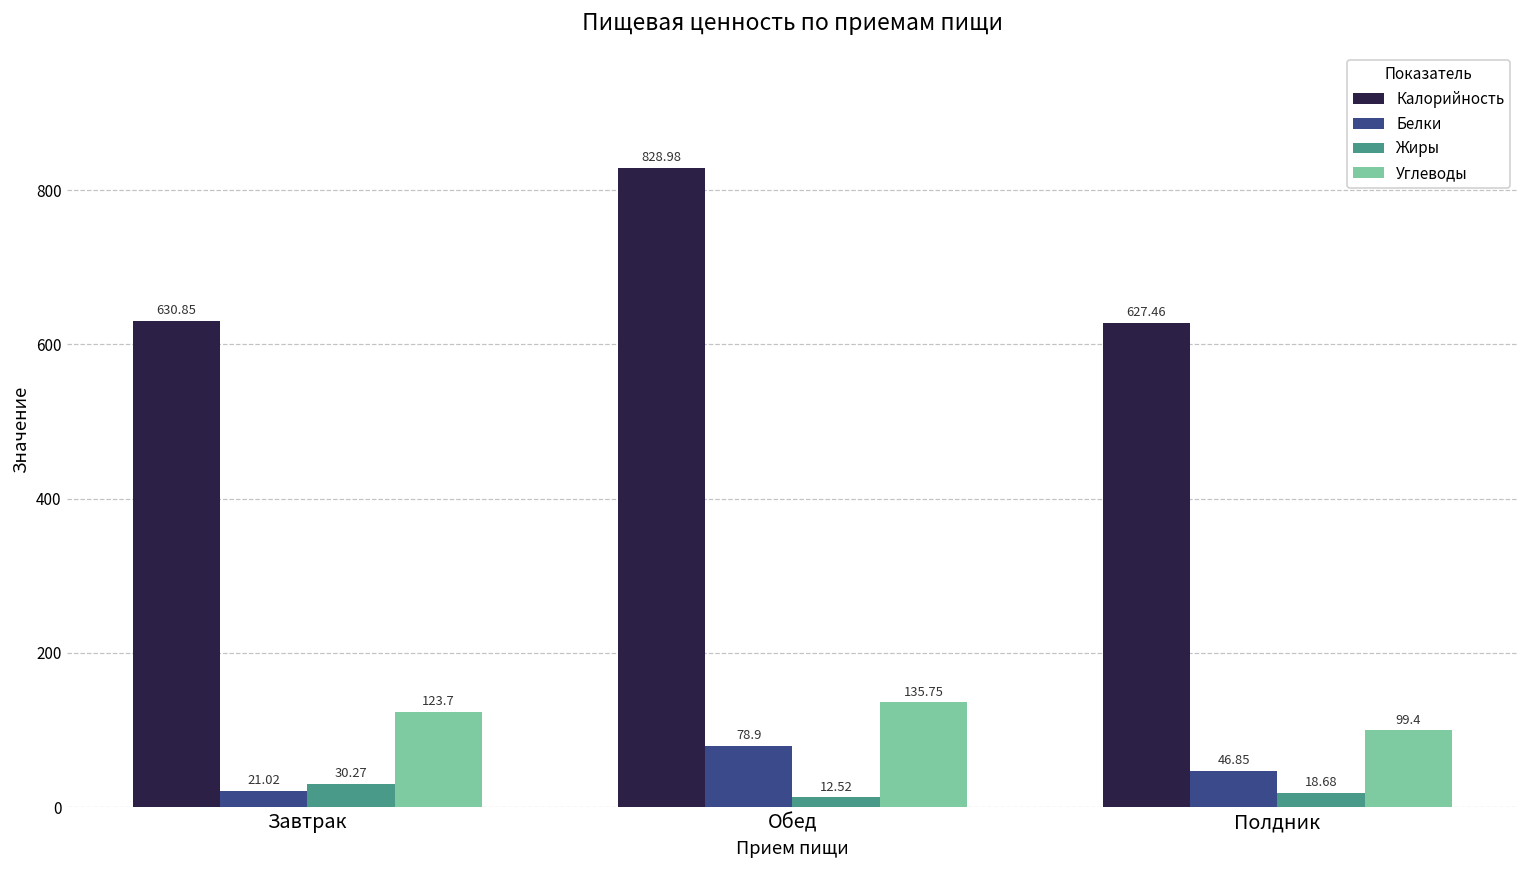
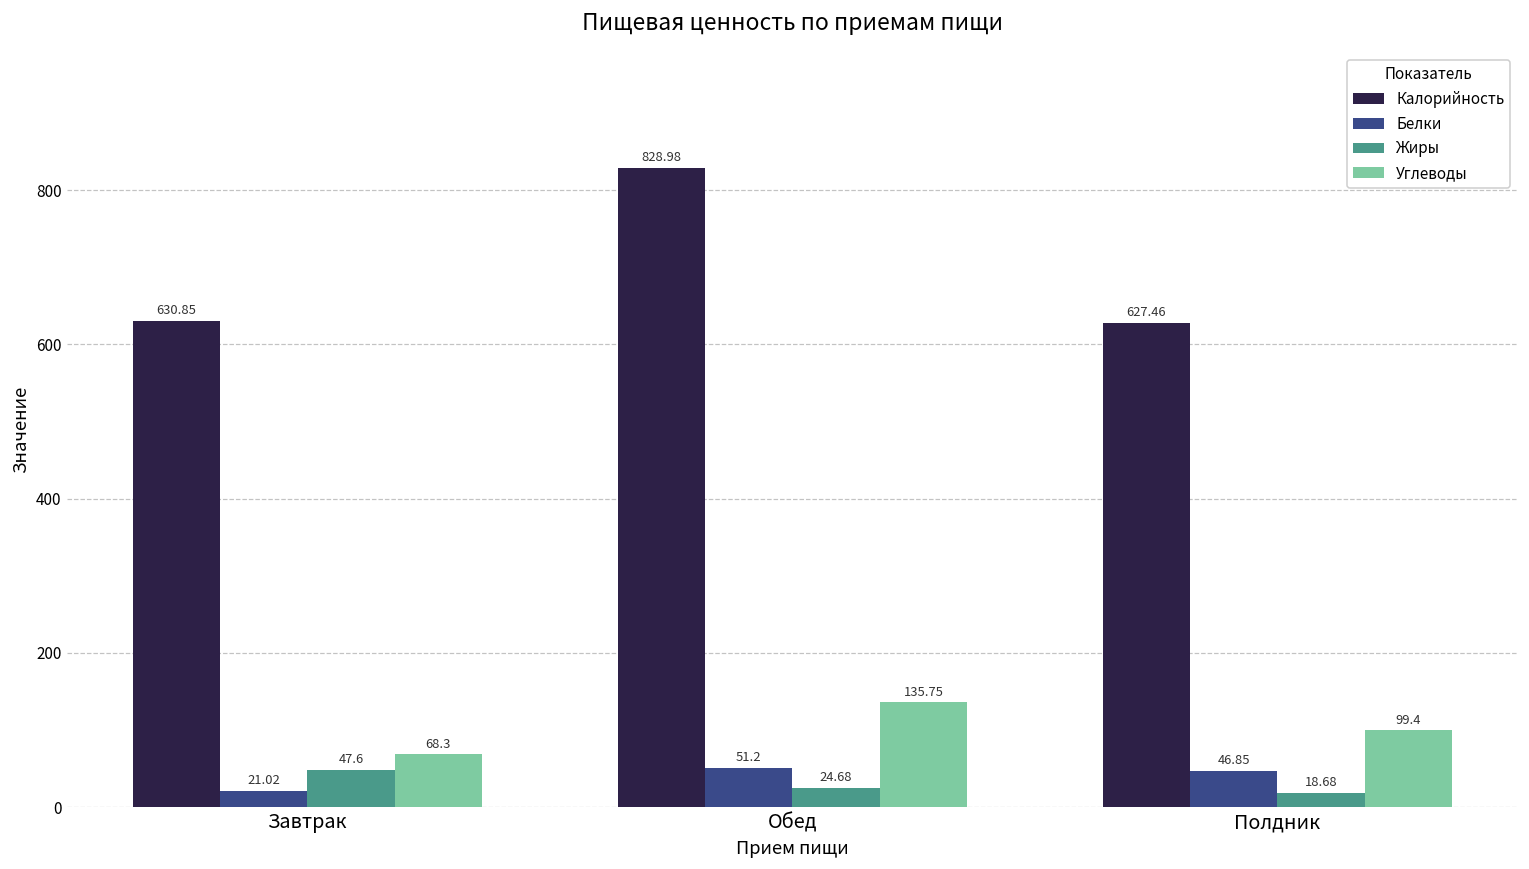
Жиры, Завтрак: 30.27 -> 47.6
Углеводы, Завтрак: 123.7 -> 68.3
Белки, Обед: 78.9 -> 51.2
Жиры, Обед: 12.52 -> 24.68
